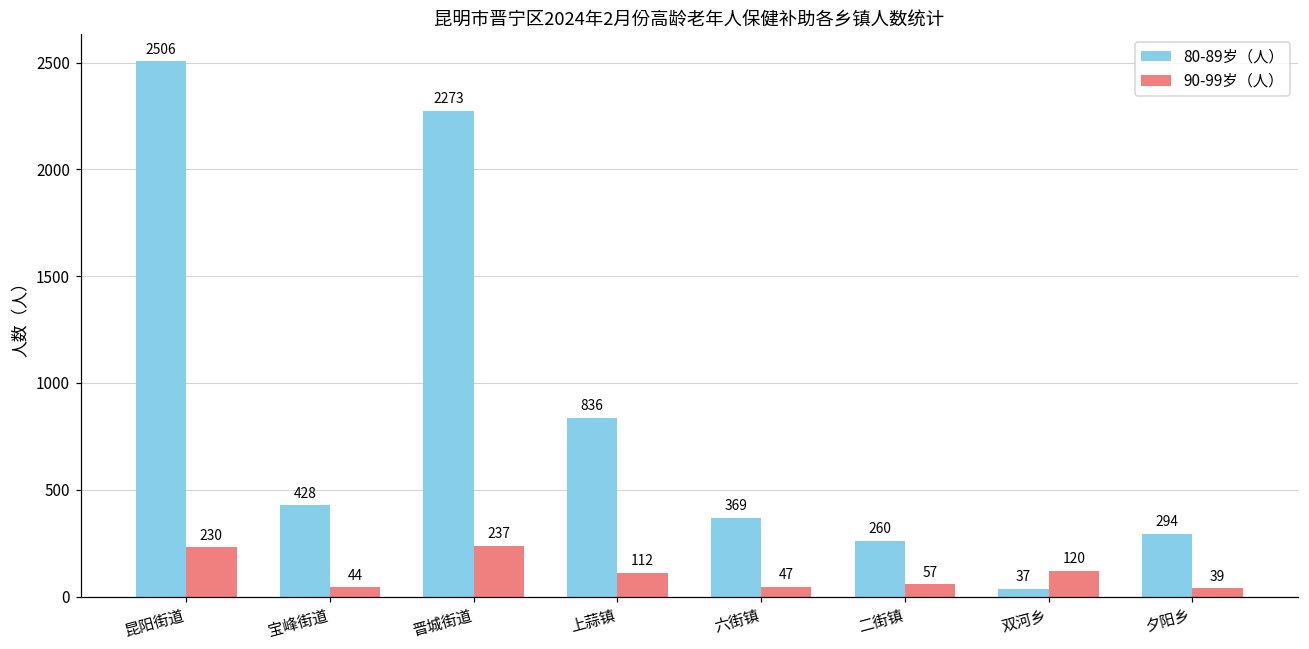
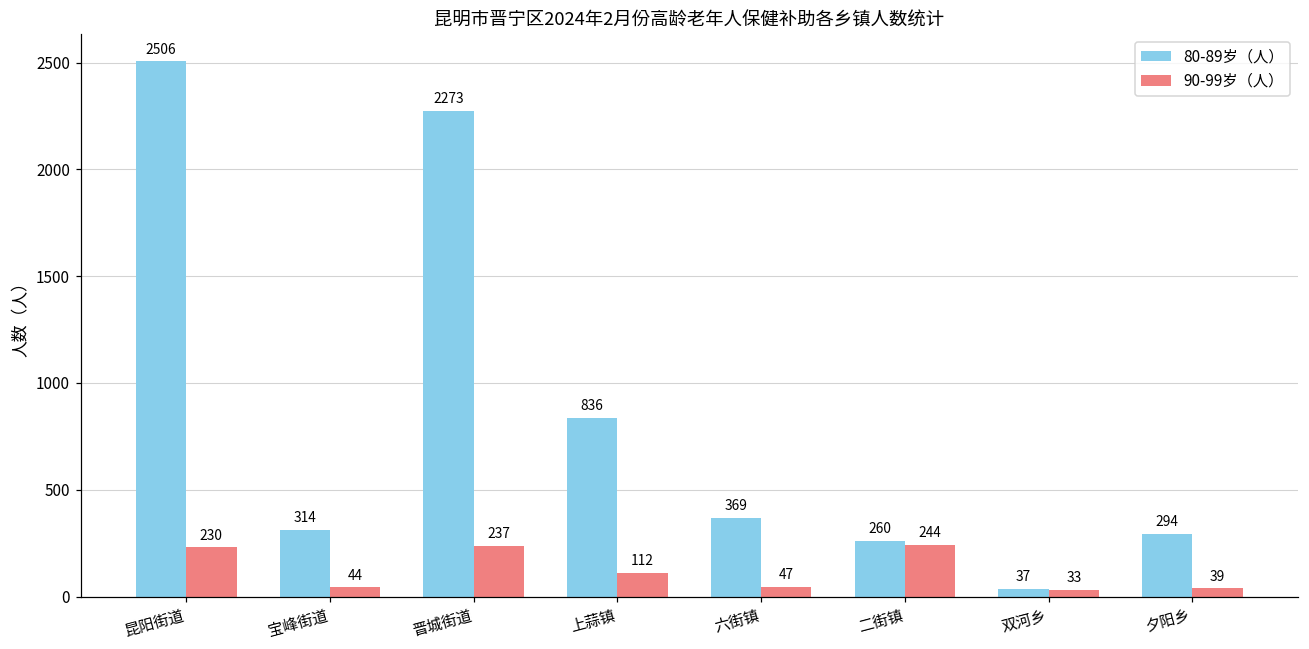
80-89岁（人）, 宝峰街道: 428 -> 314
90-99岁（人）, 二街镇: 57 -> 244
90-99岁（人）, 双河乡: 120 -> 33
